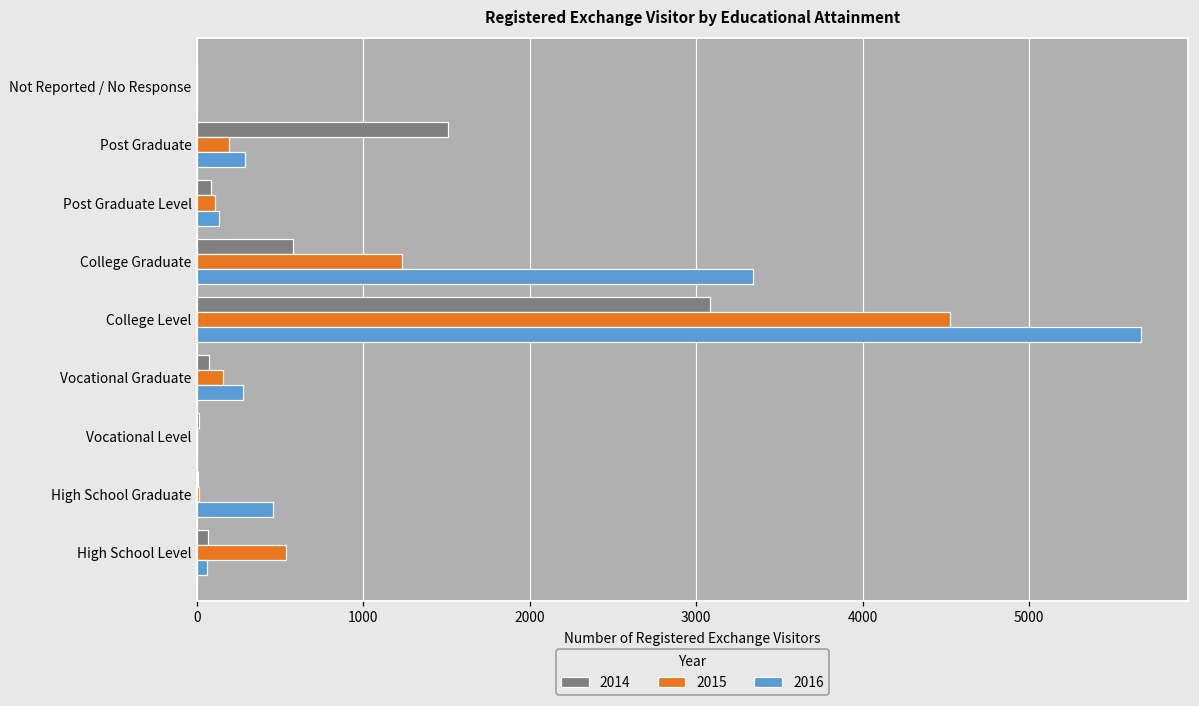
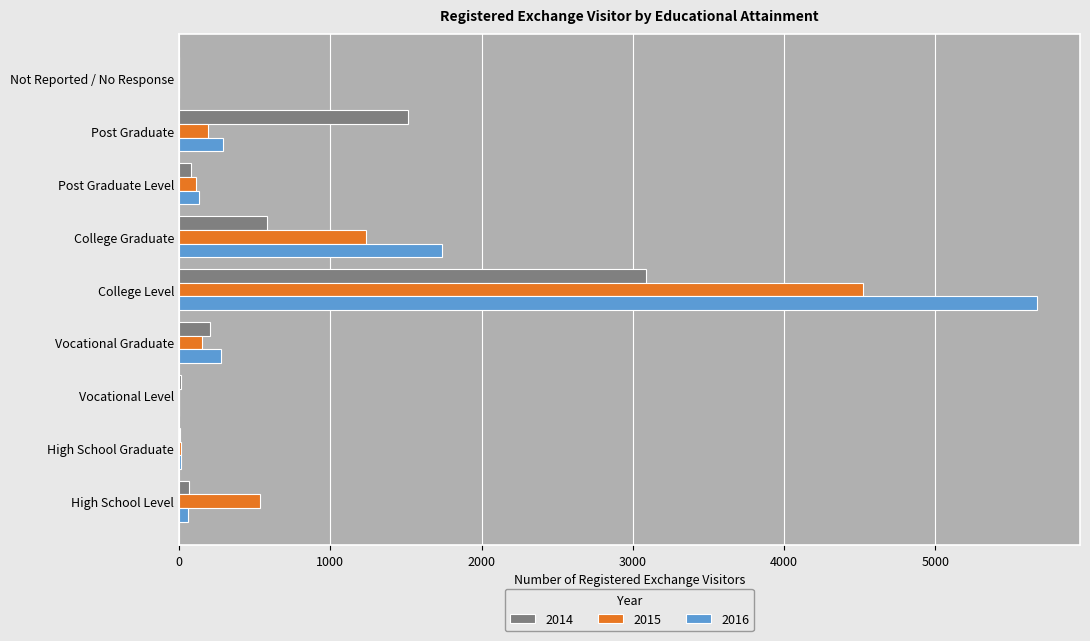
2016, College Graduate: 3340 -> 1740
2014, Vocational Graduate: 70 -> 200
2016, High School Graduate: 460 -> 10
